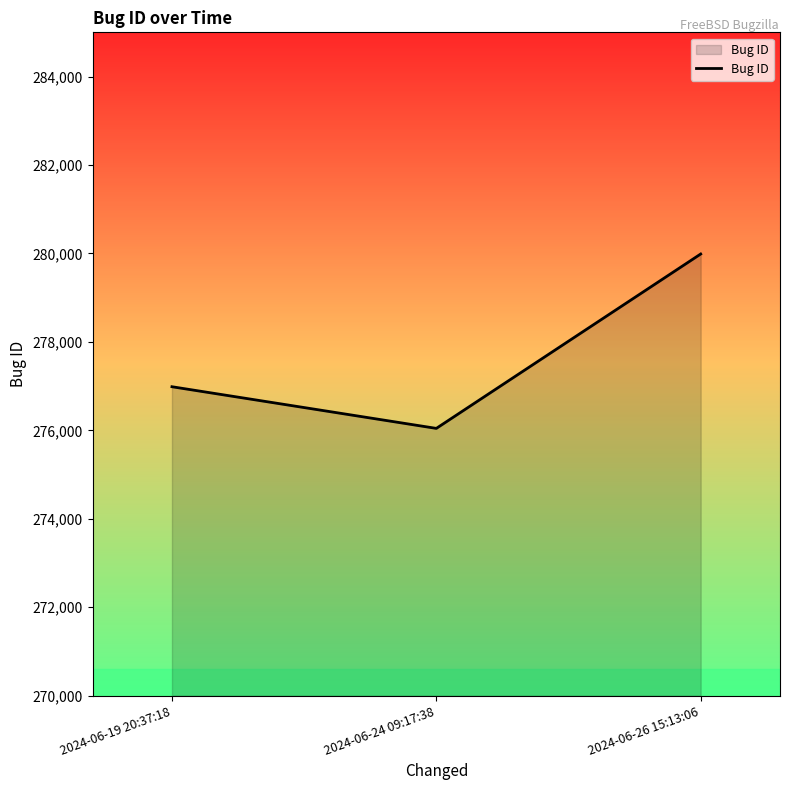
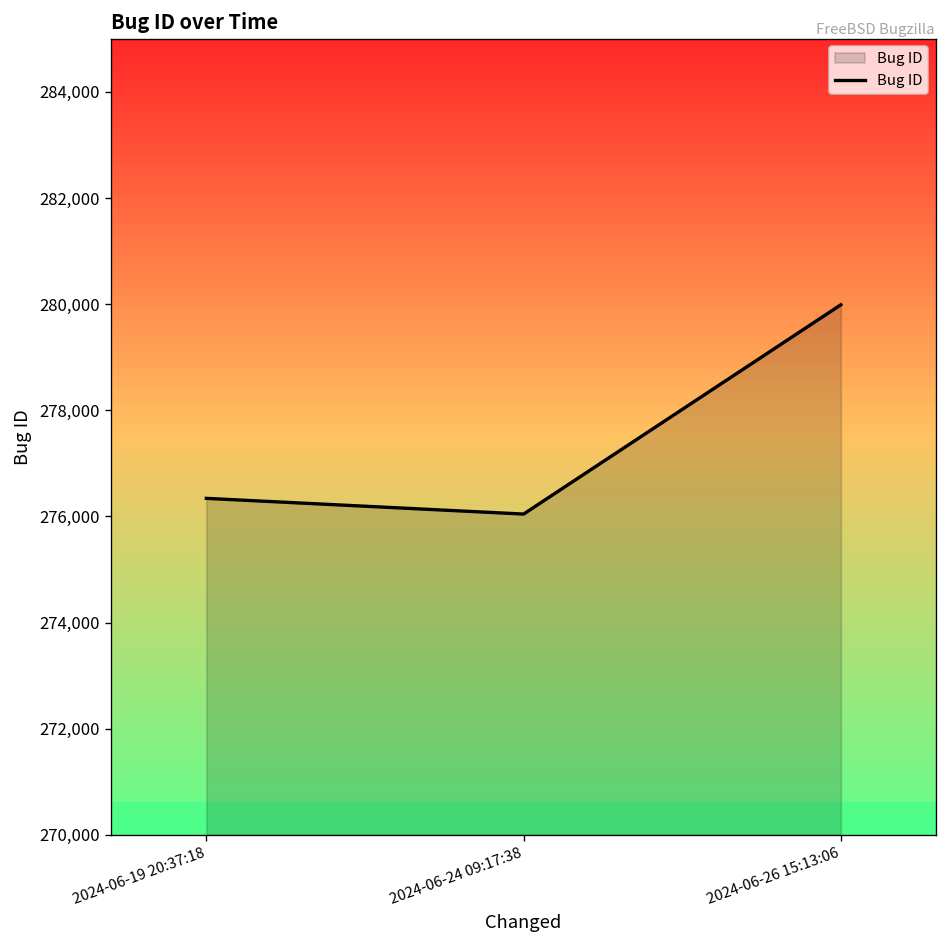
2024-06-19 20:37:18: 277,000 -> 276,300
